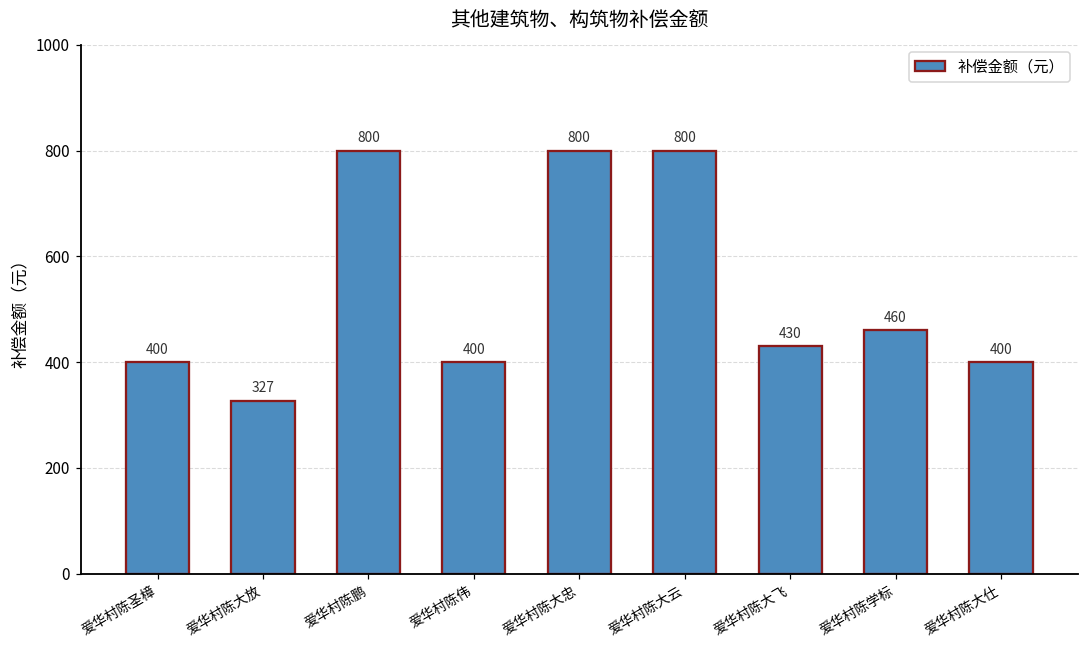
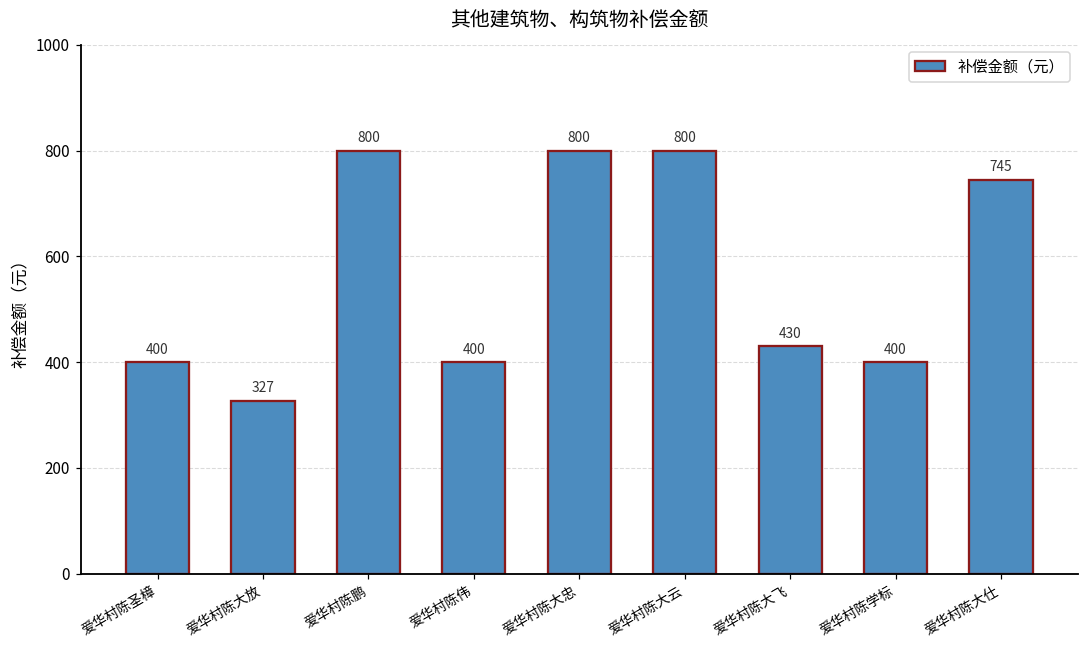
爱华村陈学标: 460 -> 400
爱华村陈大仕: 400 -> 745
